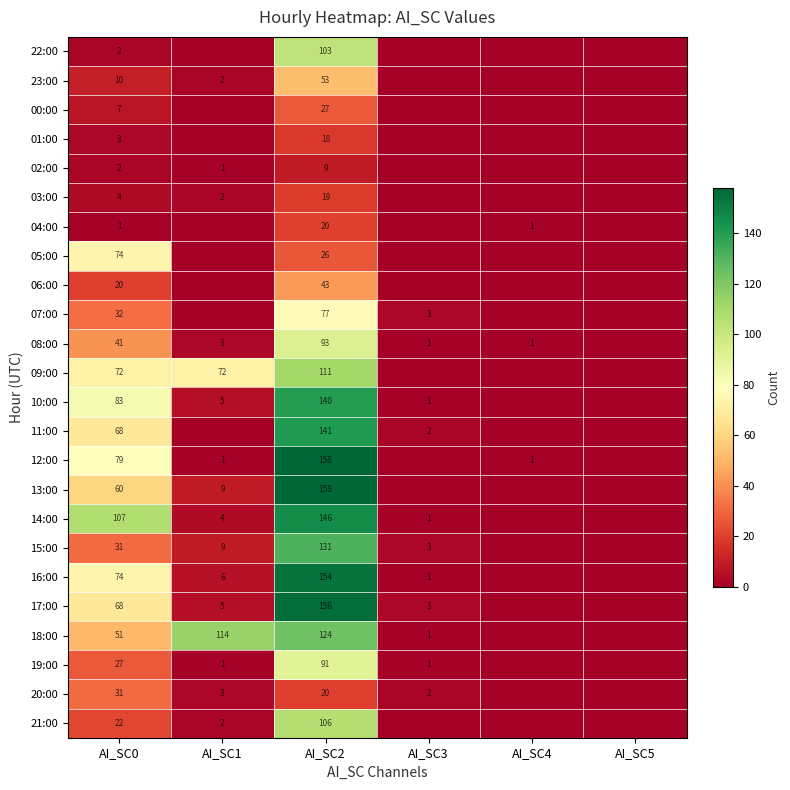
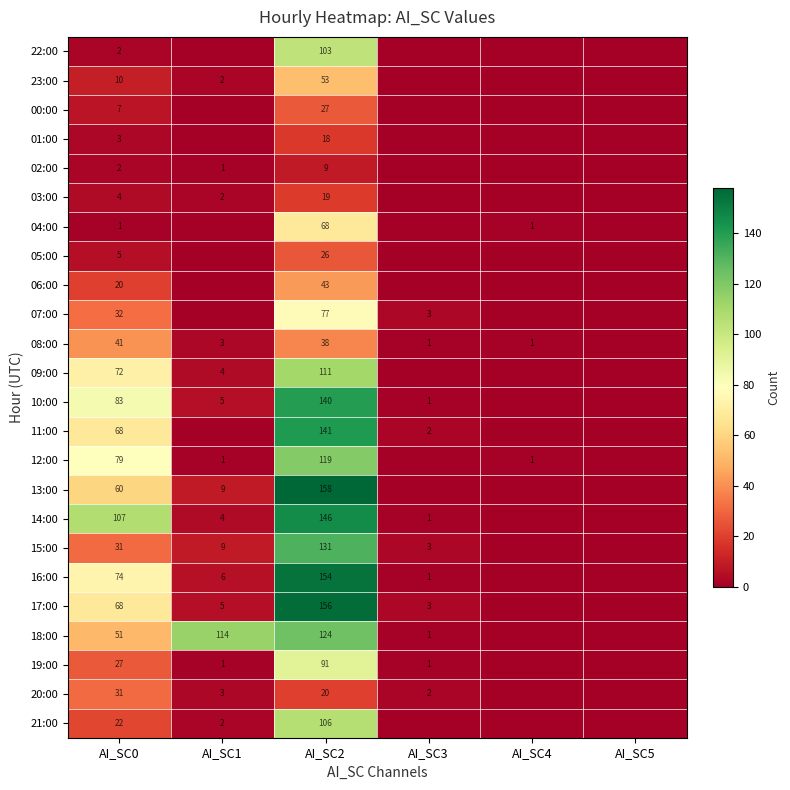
04:00, AI_SC2: 20 -> 68
05:00, AI_SC0: 74 -> 5
08:00, AI_SC2: 93 -> 38
09:00, AI_SC1: 72 -> 4
12:00, AI_SC2: 158 -> 119
